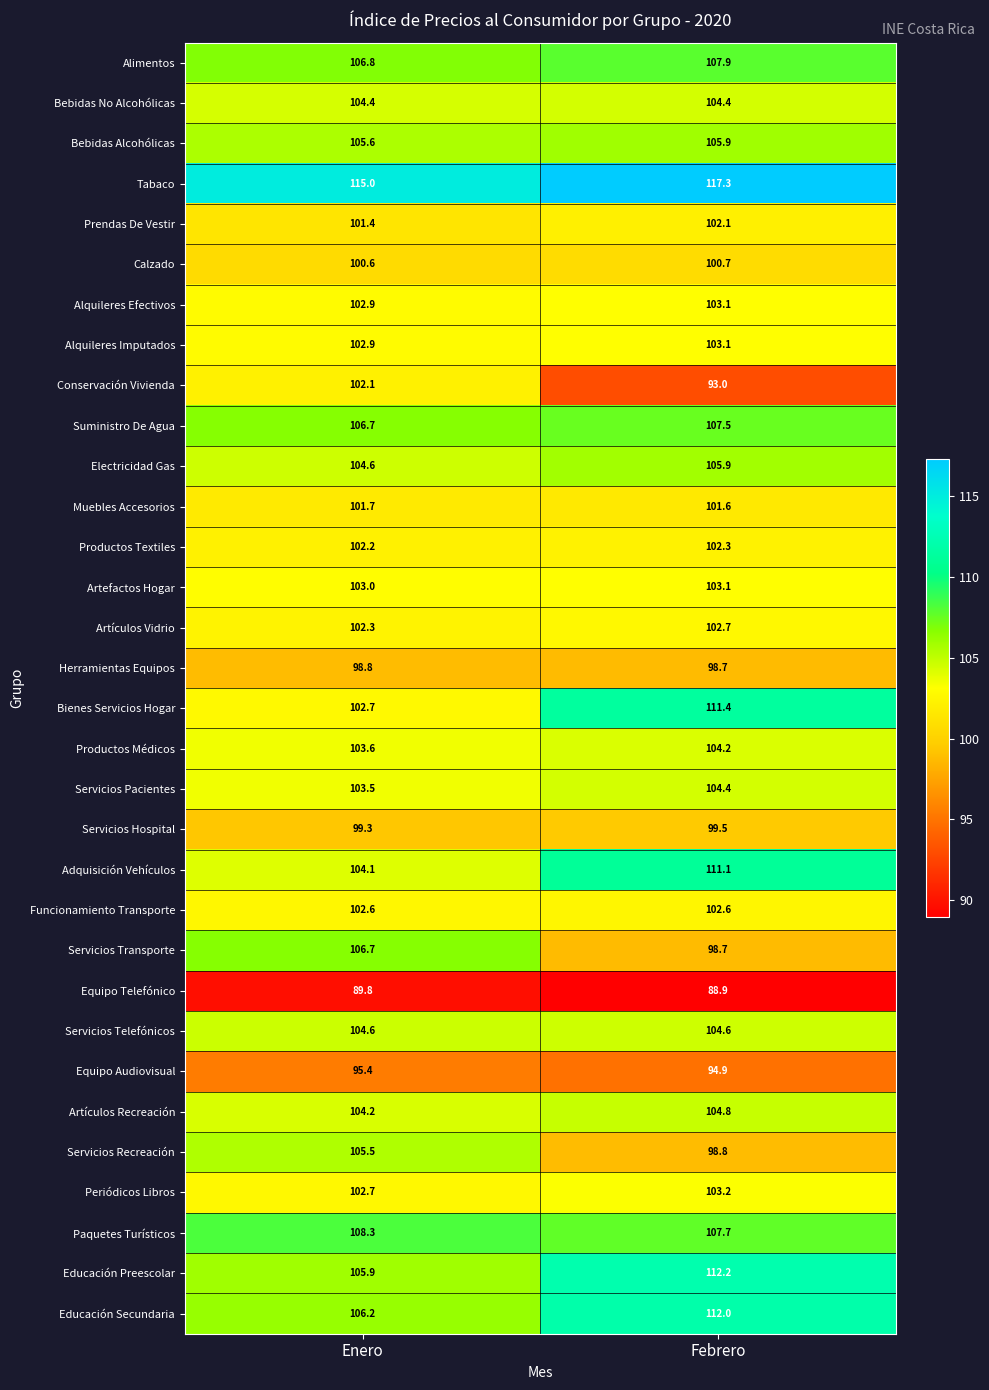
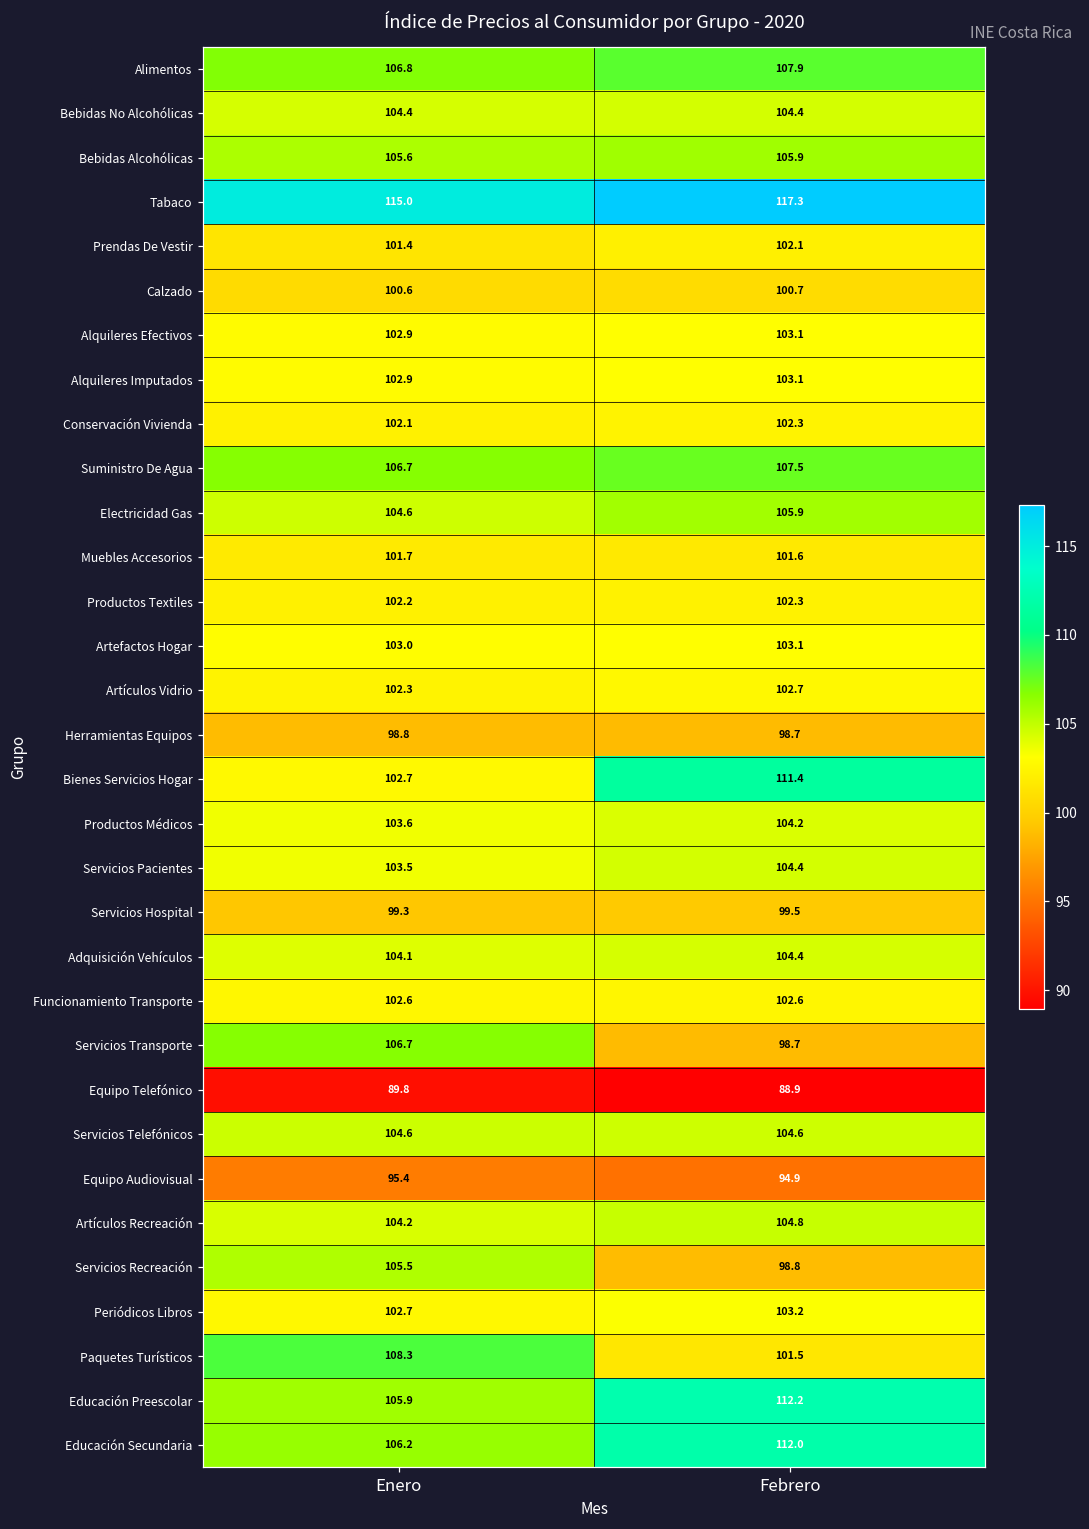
Conservación Vivienda, Febrero: 93.0 -> 102.3
Adquisición Vehículos, Febrero: 111.1 -> 104.4
Paquetes Turísticos, Febrero: 107.7 -> 101.5
